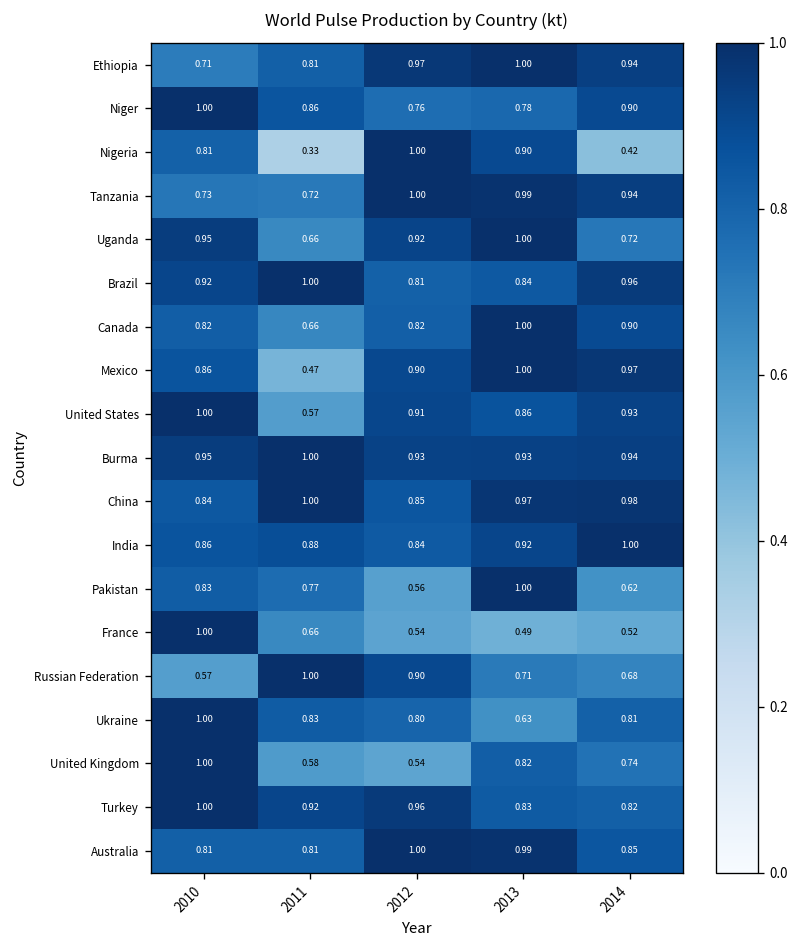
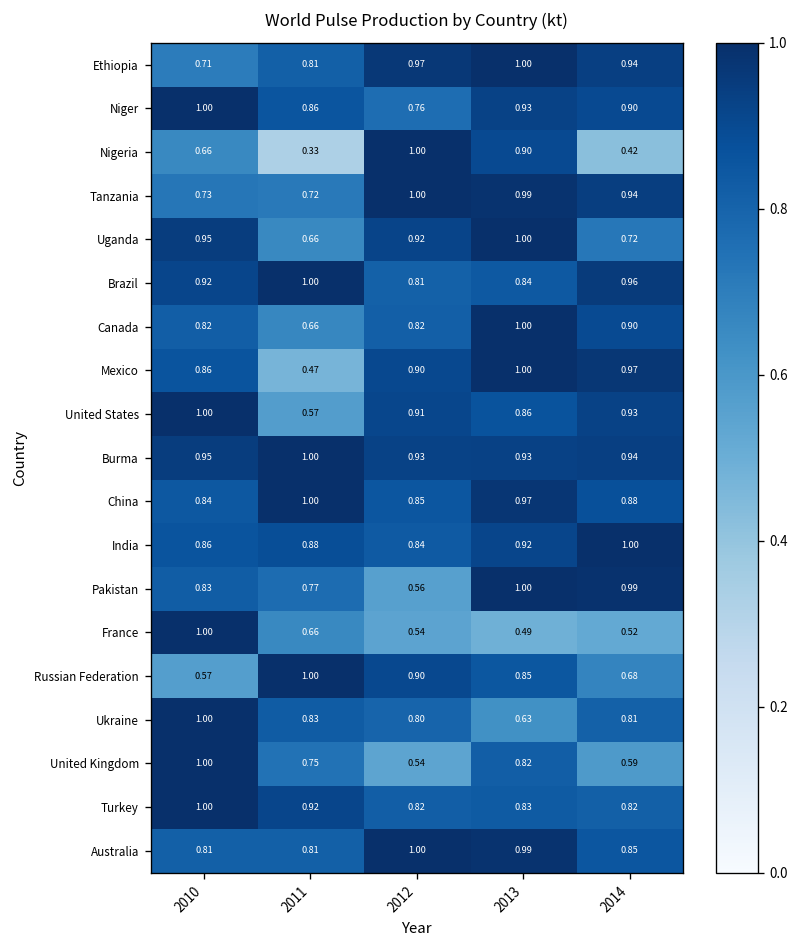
Niger, 2013: 0.78 -> 0.93
Nigeria, 2010: 0.81 -> 0.66
China, 2014: 0.98 -> 0.88
Pakistan, 2014: 0.62 -> 0.99
Russian Federation, 2013: 0.71 -> 0.85
United Kingdom, 2011: 0.58 -> 0.75
United Kingdom, 2014: 0.74 -> 0.59
Turkey, 2012: 0.96 -> 0.82
